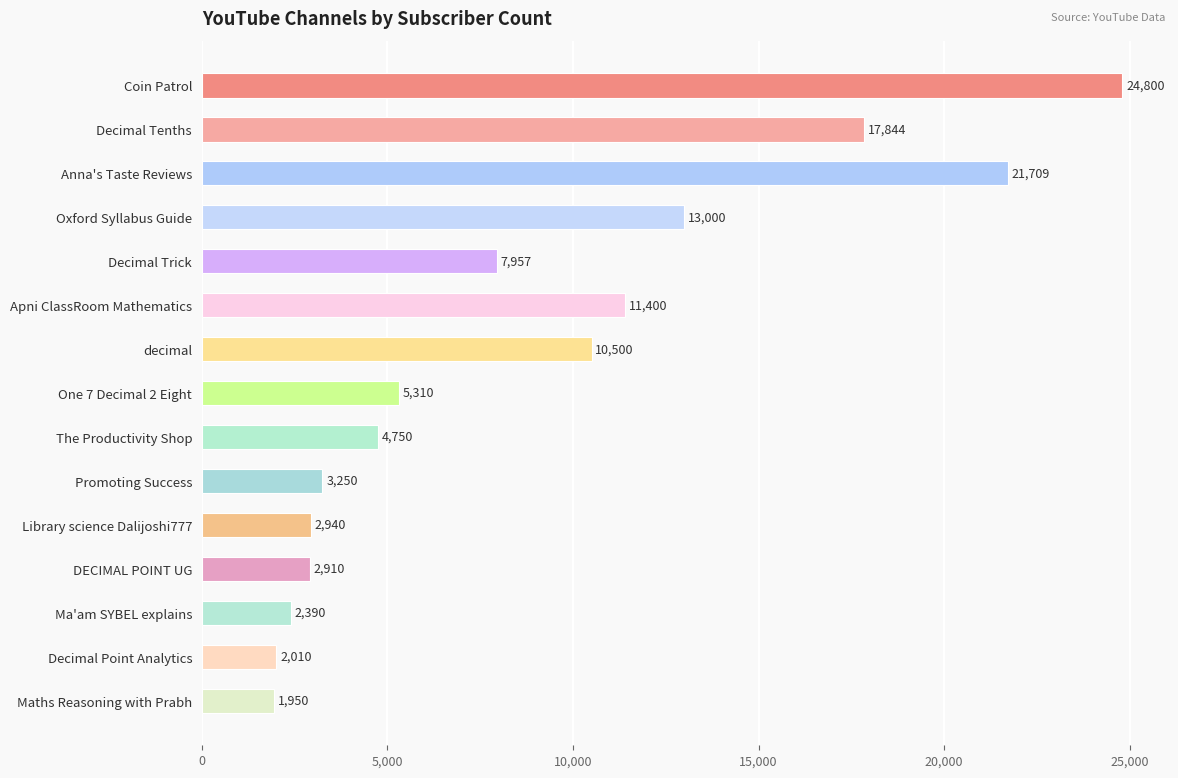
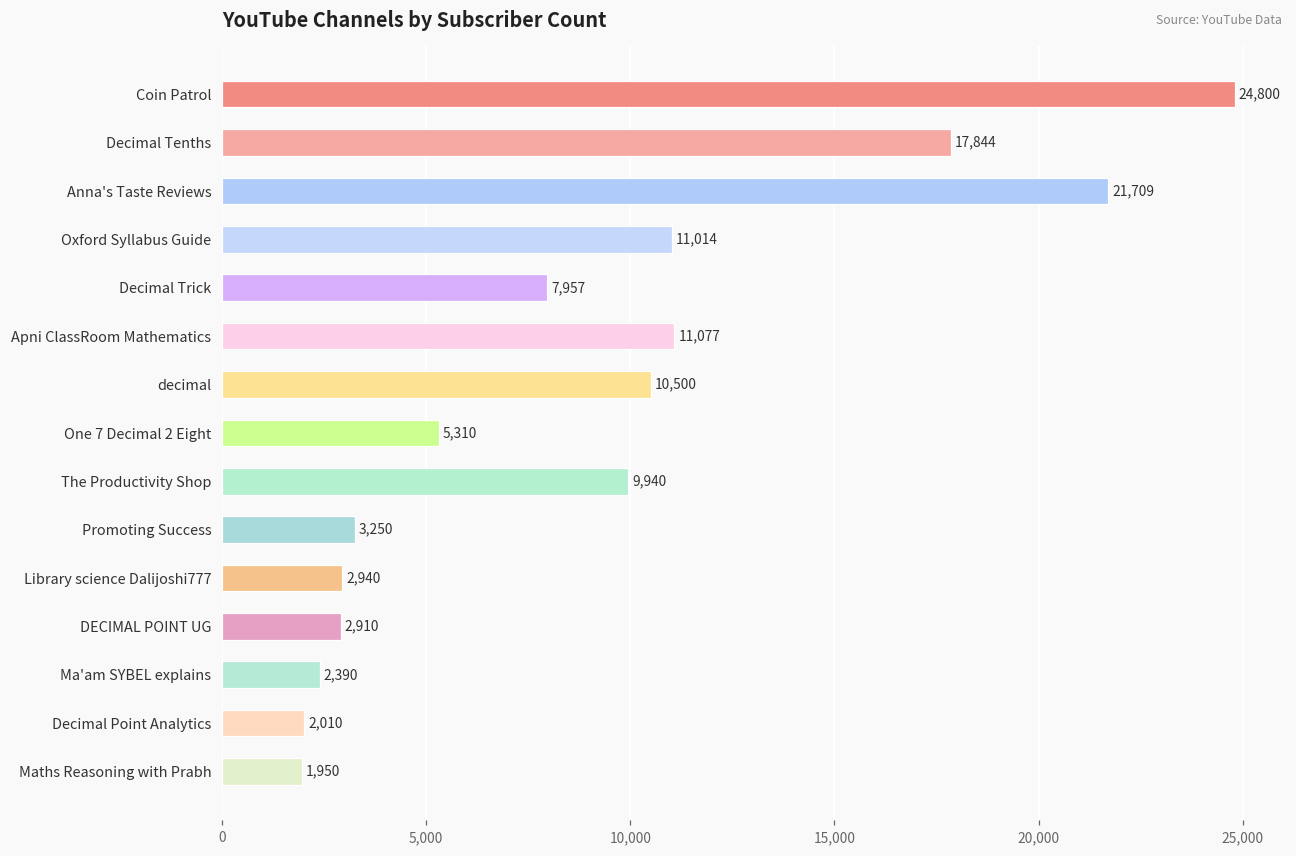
Oxford Syllabus Guide: 13,000 -> 11,014
Apni ClassRoom Mathematics: 11,400 -> 11,077
The Productivity Shop: 4,750 -> 9,940
